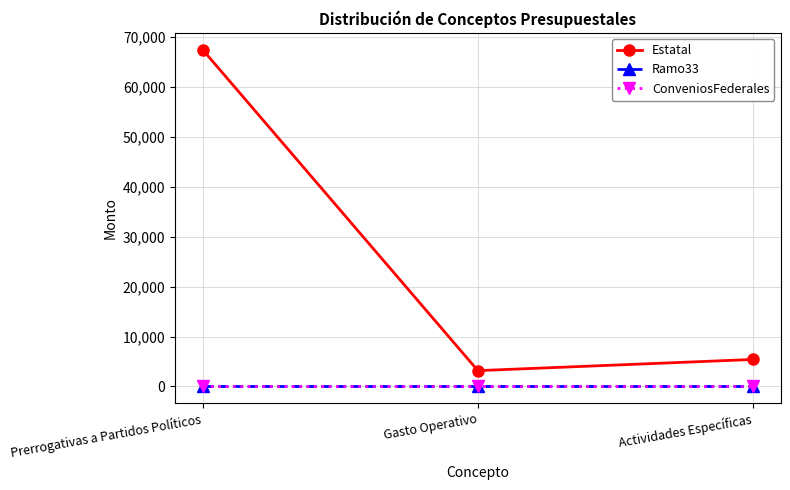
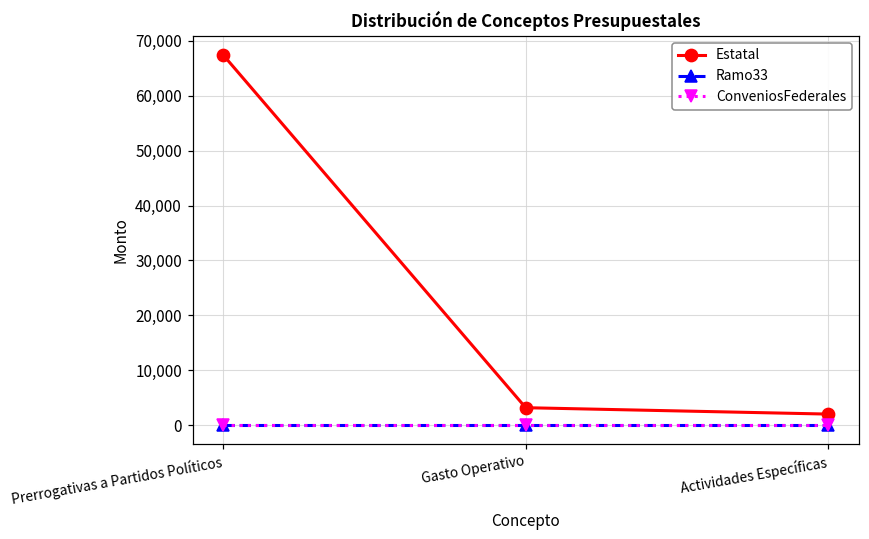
Estatal, Actividades Específicas: 5,000 -> 2,000
